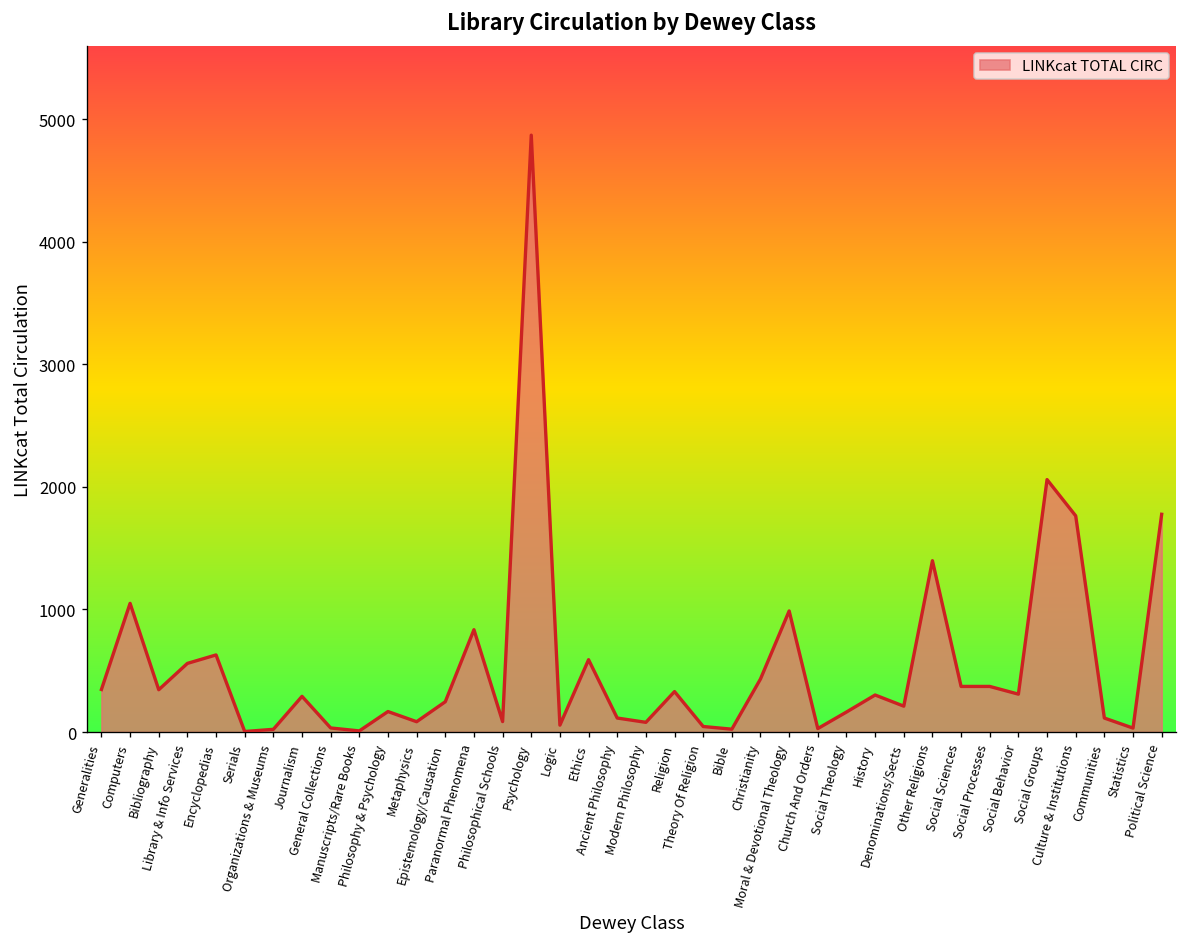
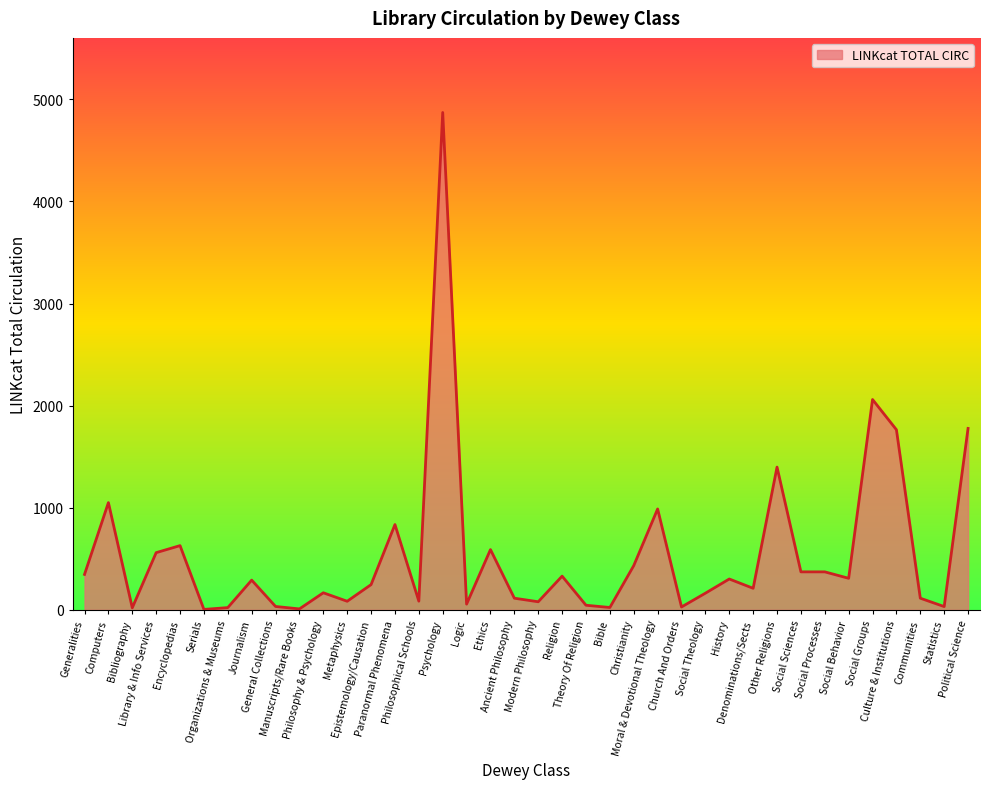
Bibliography: 350 -> 20
